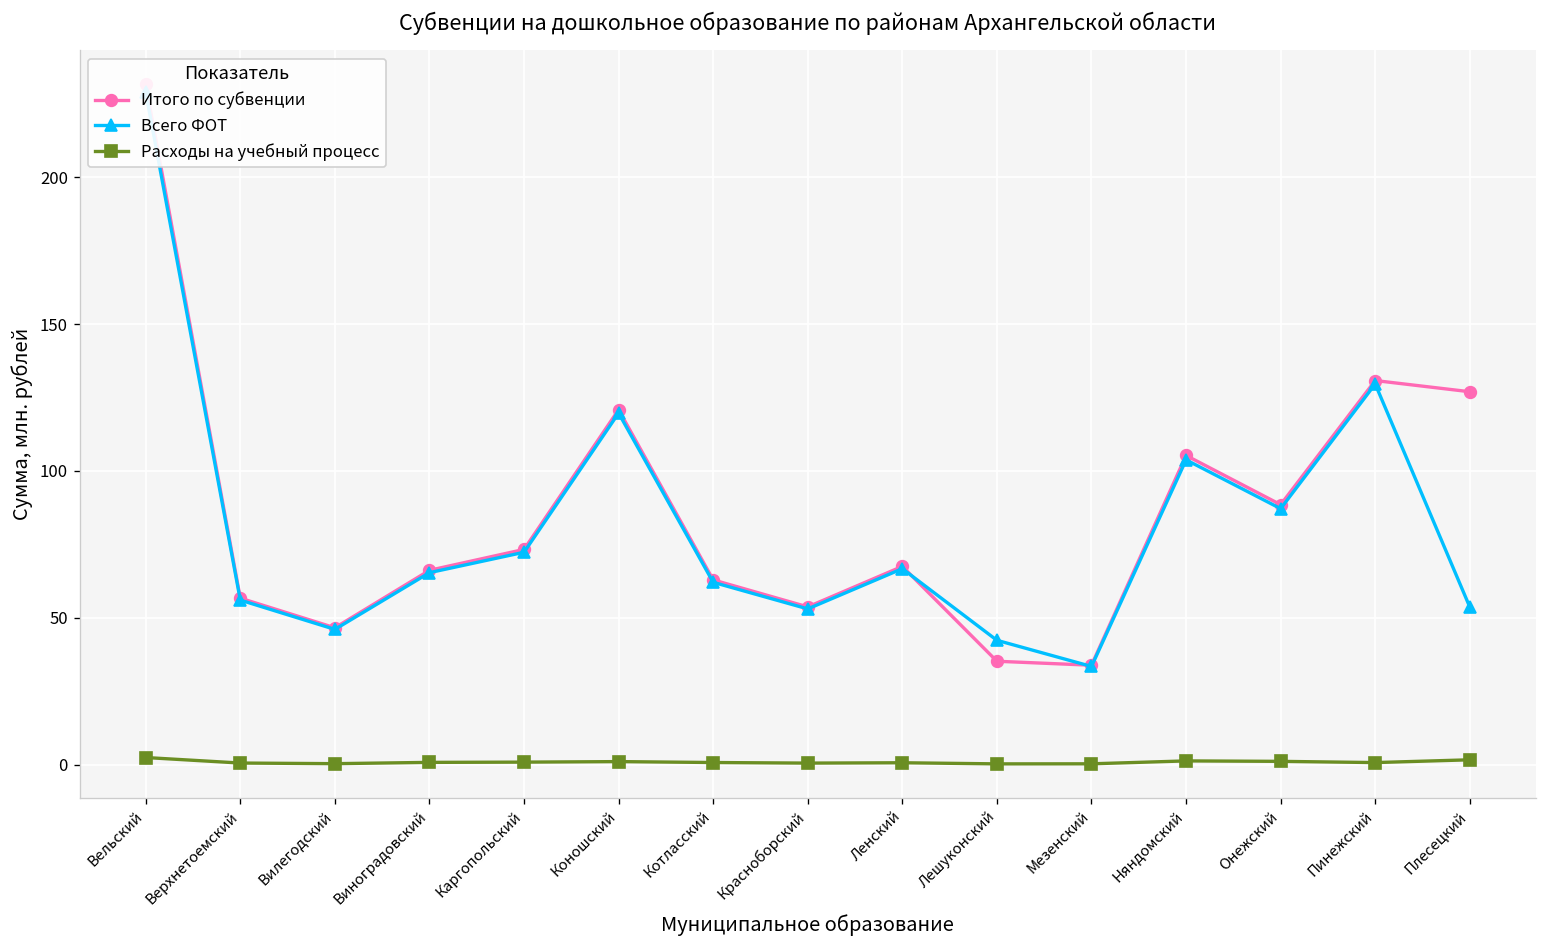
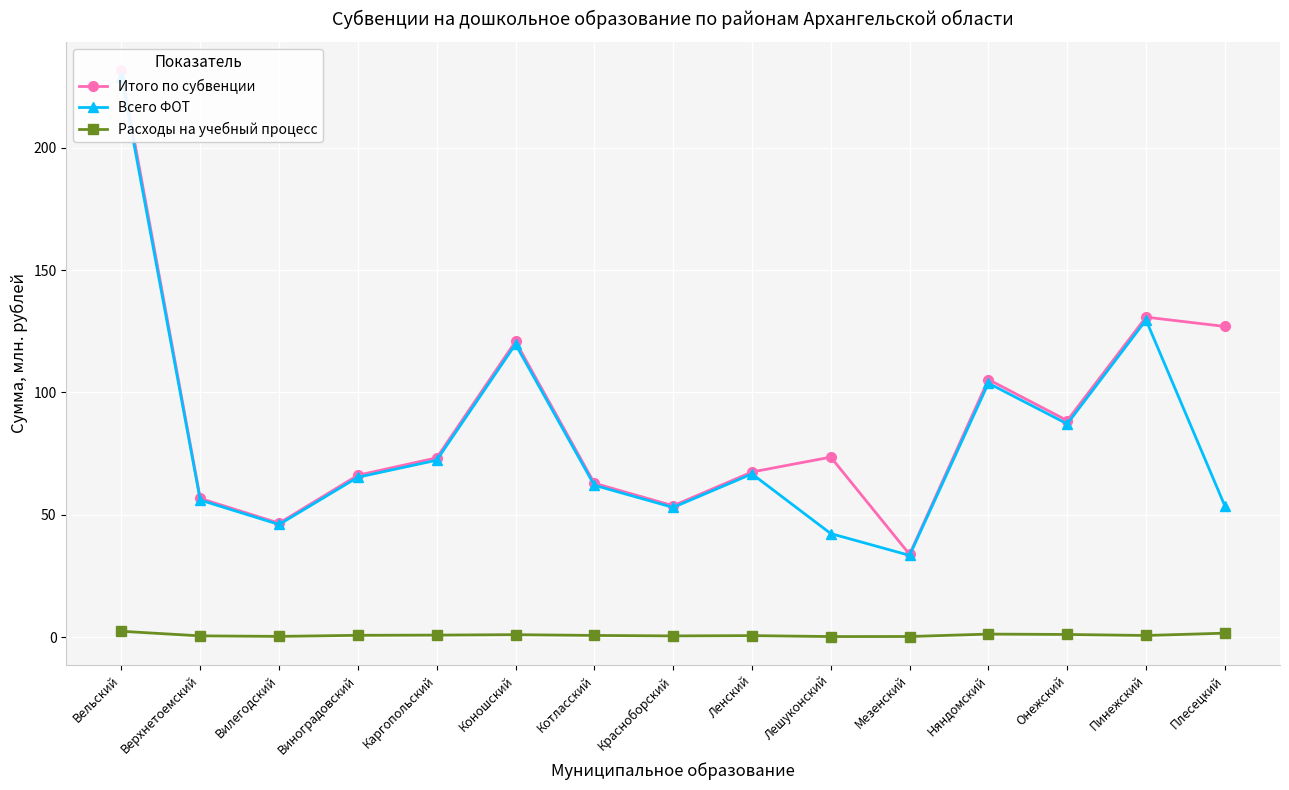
Итого по субвенции, Лешуконский: 35 -> 74
